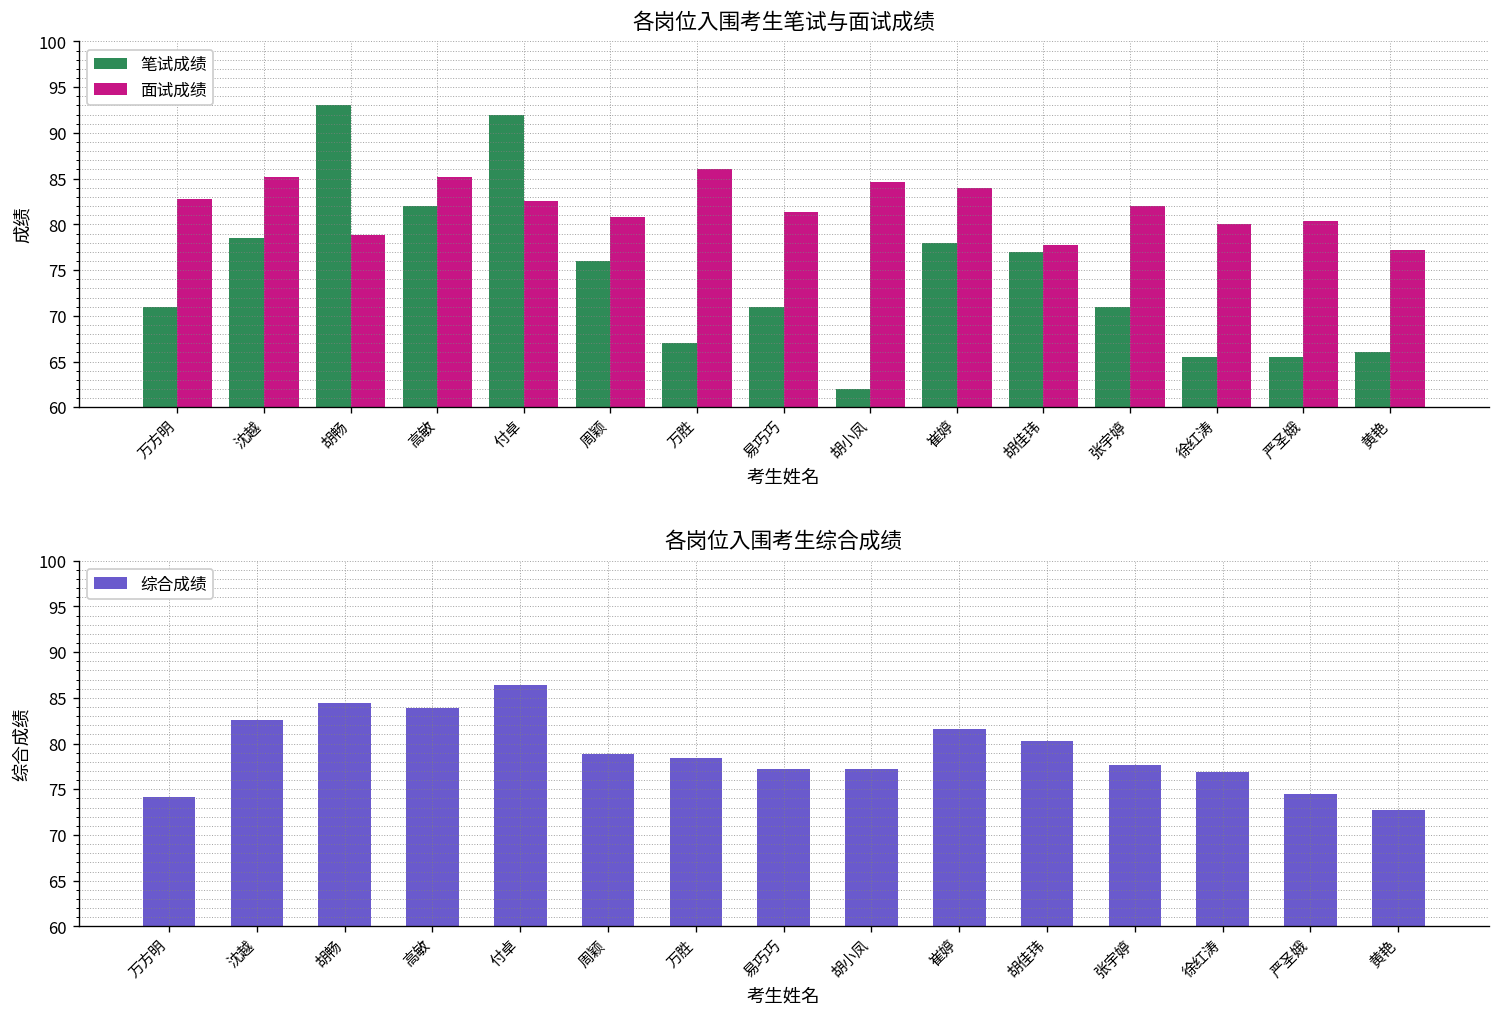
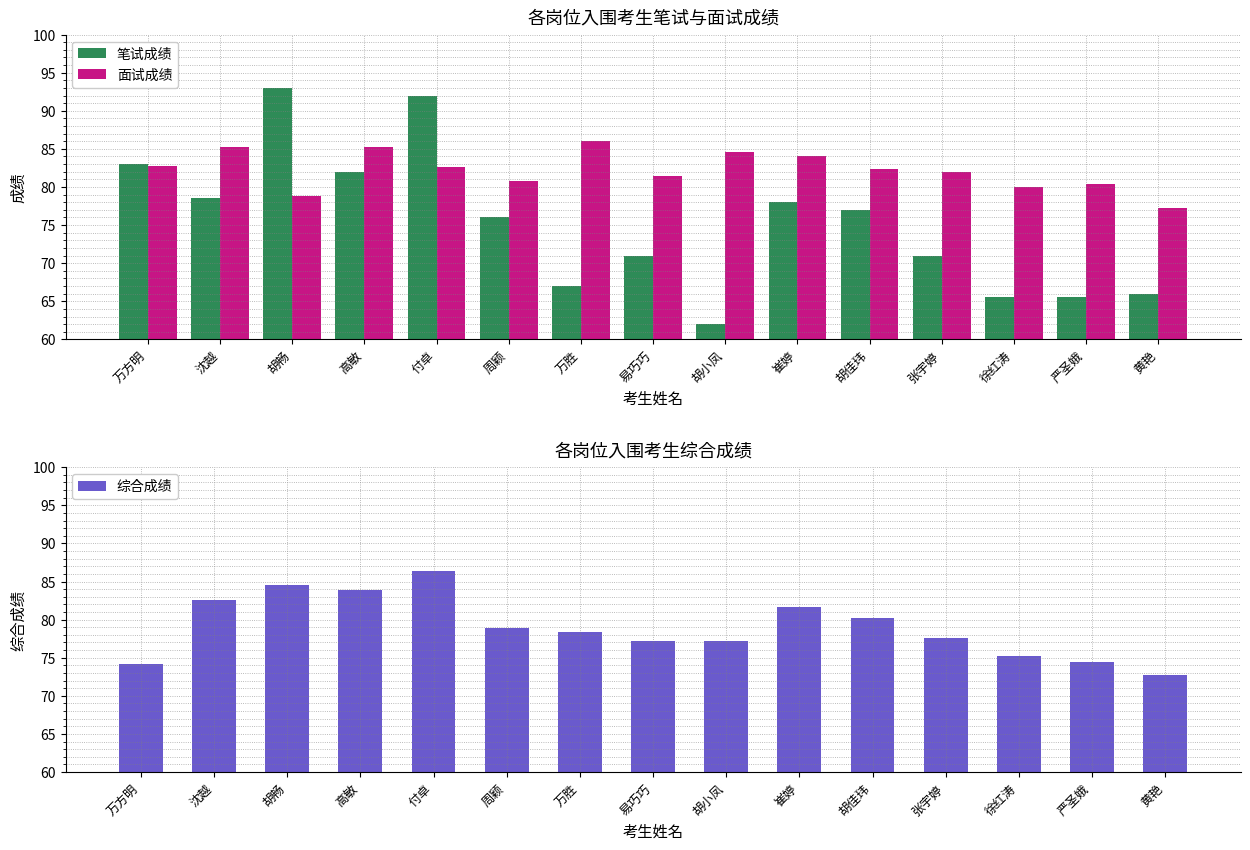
各岗位入围考生笔试与面试成绩, 笔试成绩, 万方明: 71 -> 83
各岗位入围考生笔试与面试成绩, 面试成绩, 胡佳玮: 78 -> 82
各岗位入围考生综合成绩, 徐红涛: 77 -> 75
